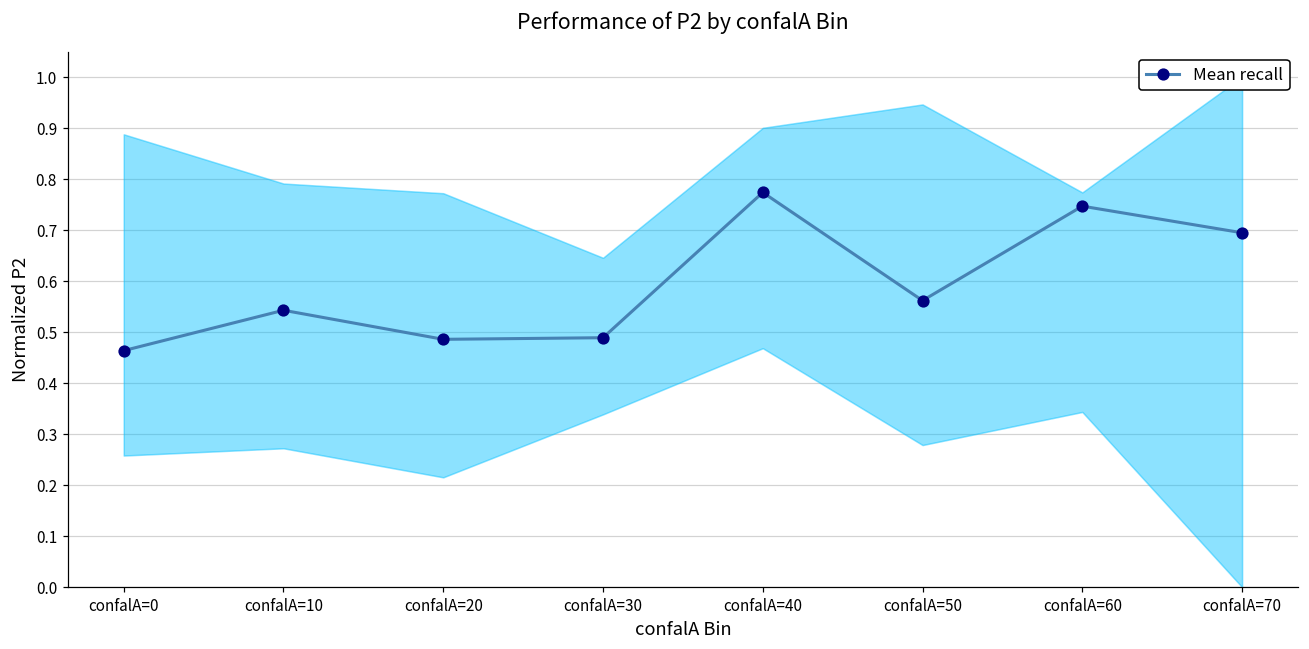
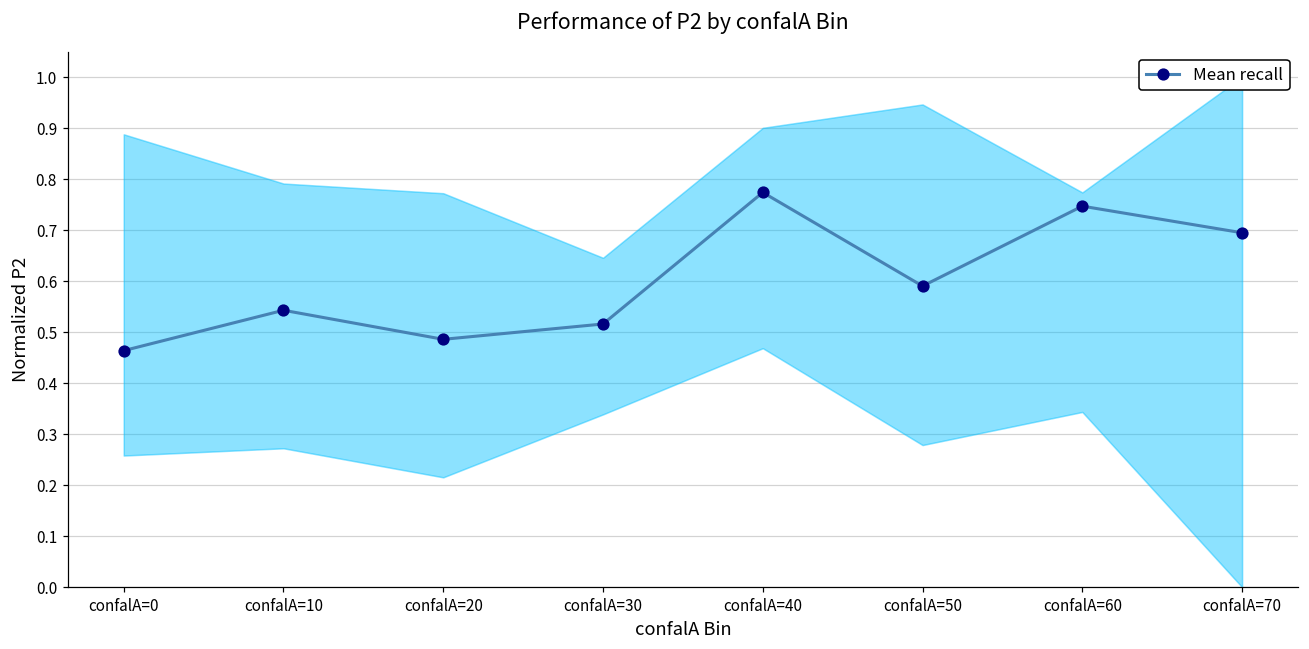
Mean recall, confalA=30: 0.49 -> 0.52
Mean recall, confalA=50: 0.56 -> 0.59
